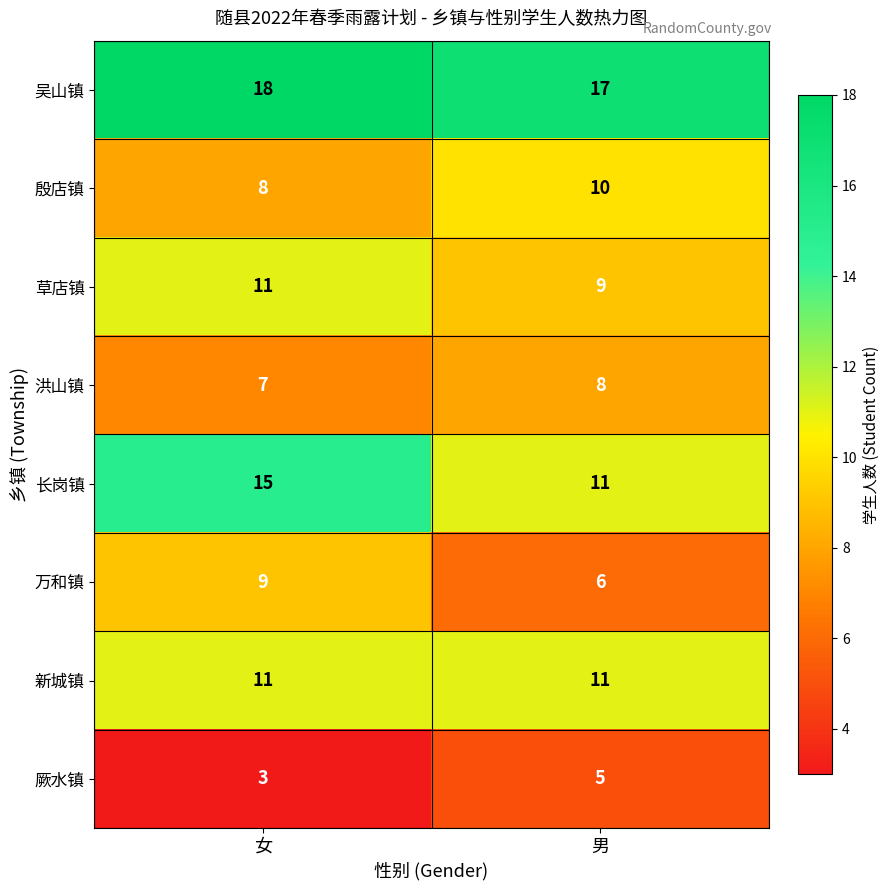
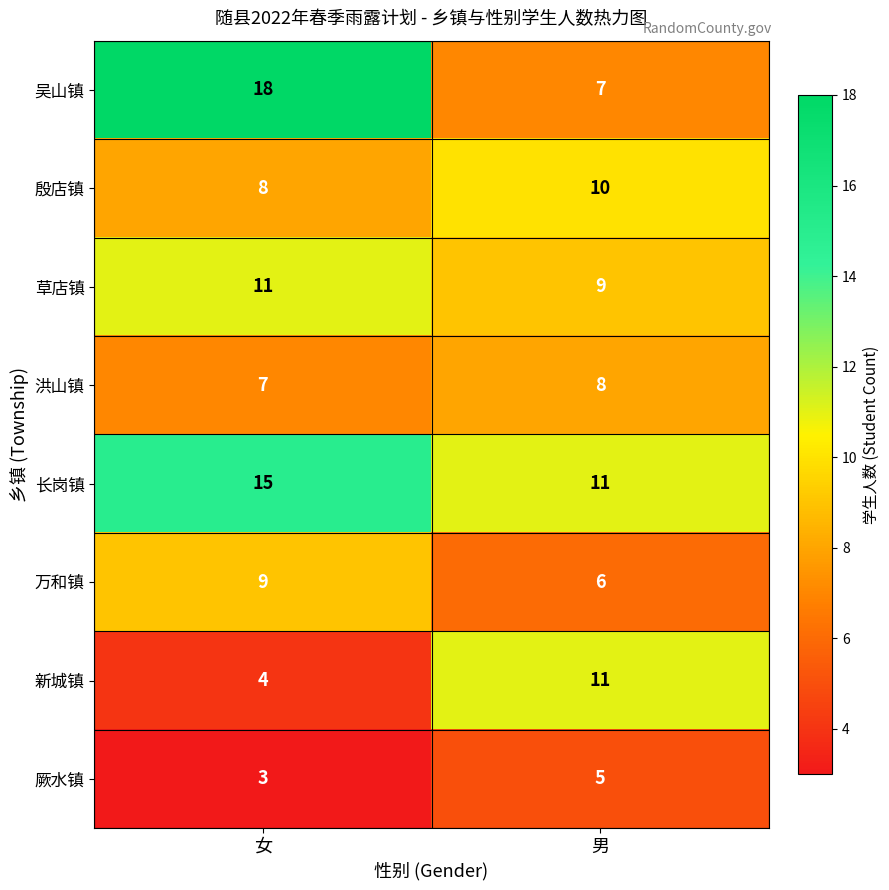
吴山镇, 男: 17 -> 7
新城镇, 女: 11 -> 4
